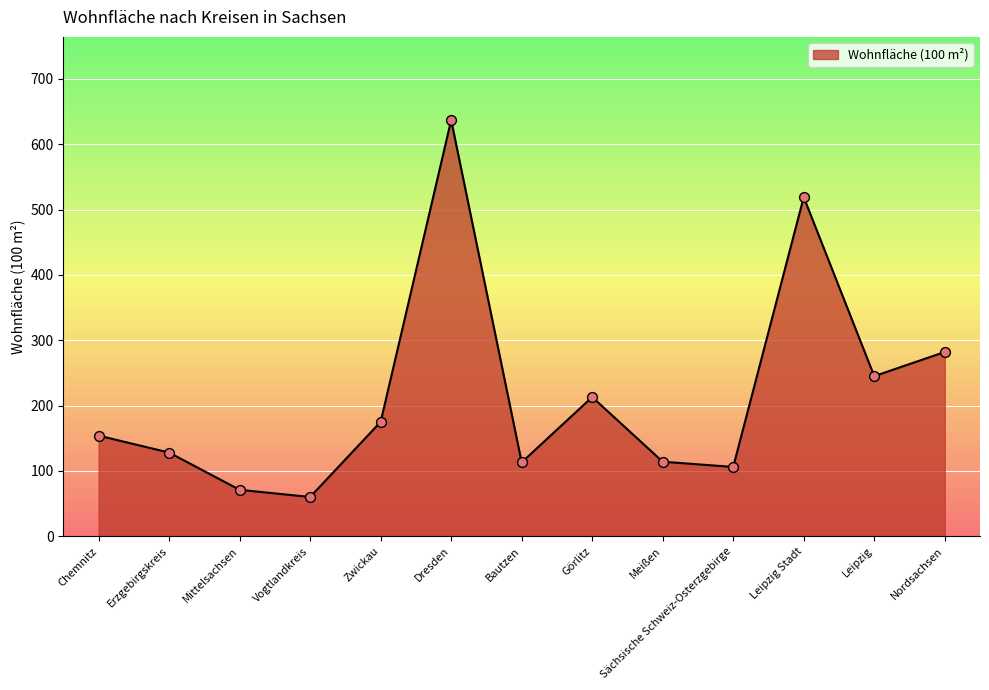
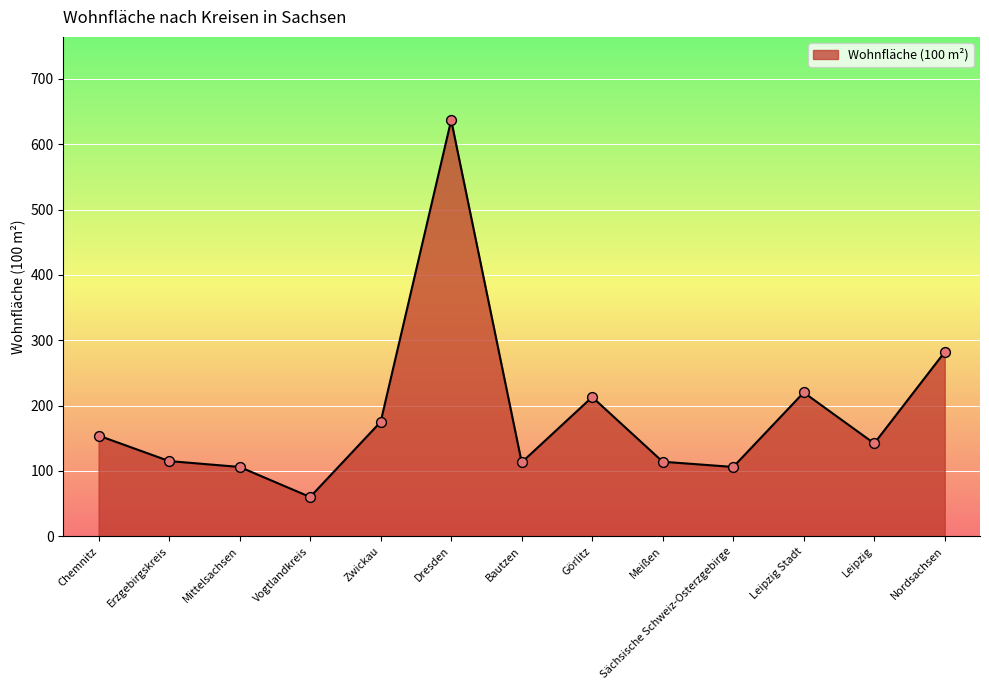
Erzgebirgskreis: 130 -> 120
Mittelsachsen: 70 -> 110
Leipzig Stadt: 520 -> 220
Leipzig: 250 -> 140
